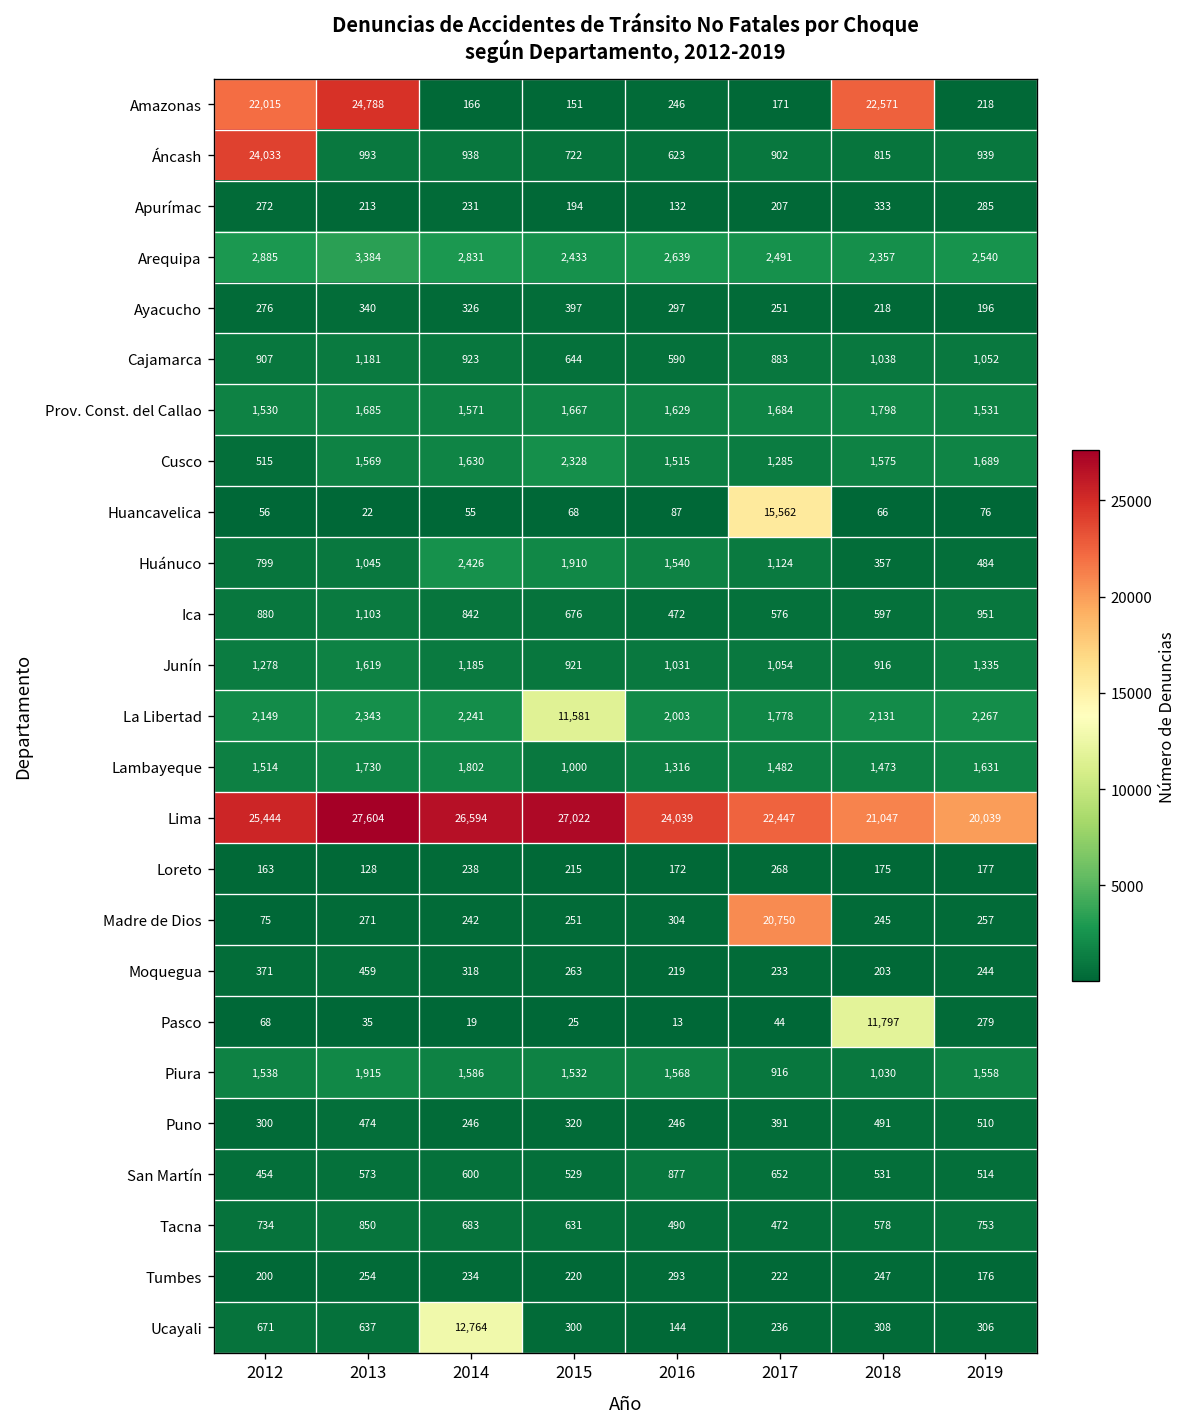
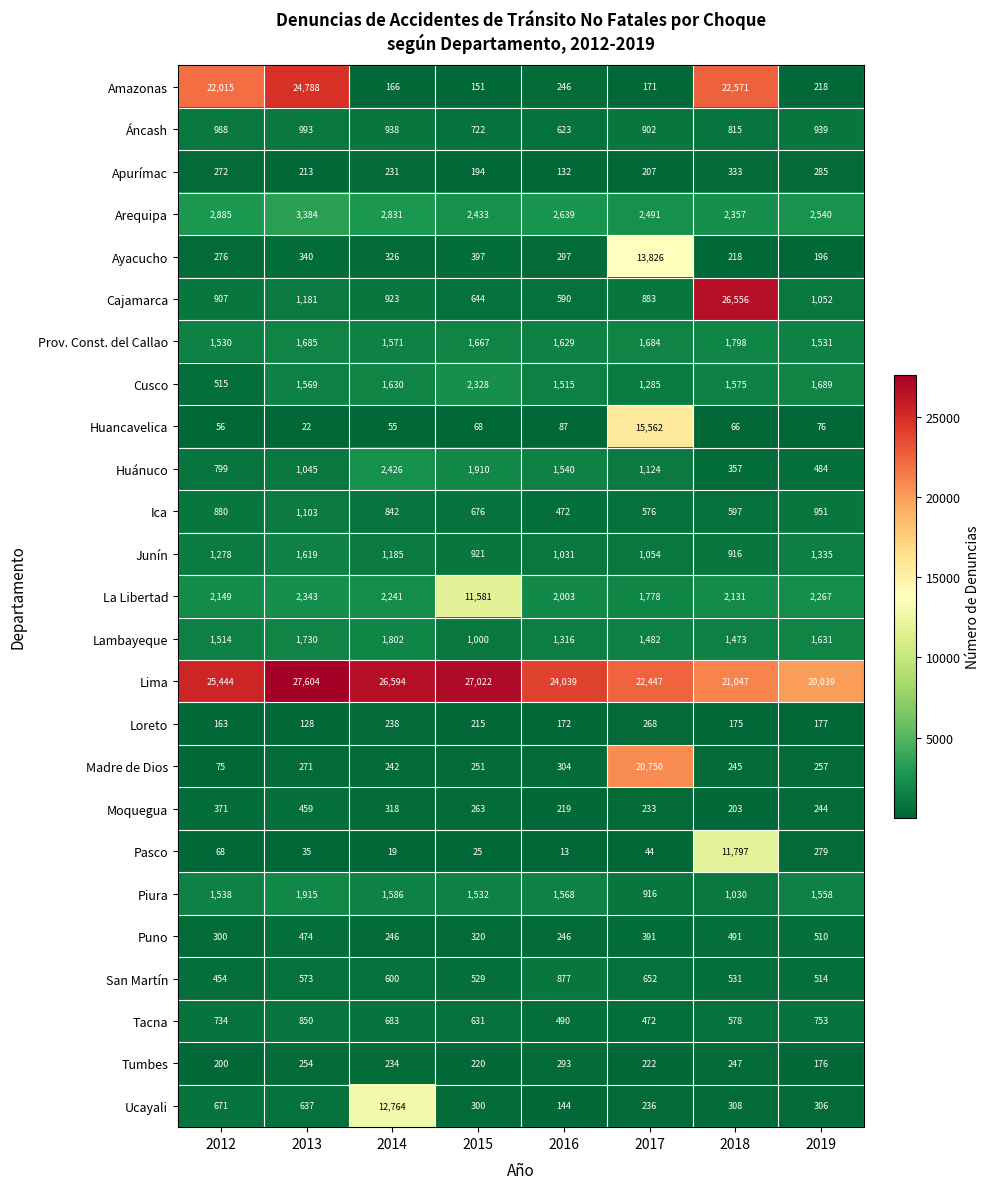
Áncash, 2012: 24,033 -> 988
Ayacucho, 2017: 251 -> 13,826
Cajamarca, 2018: 1,038 -> 26,556
